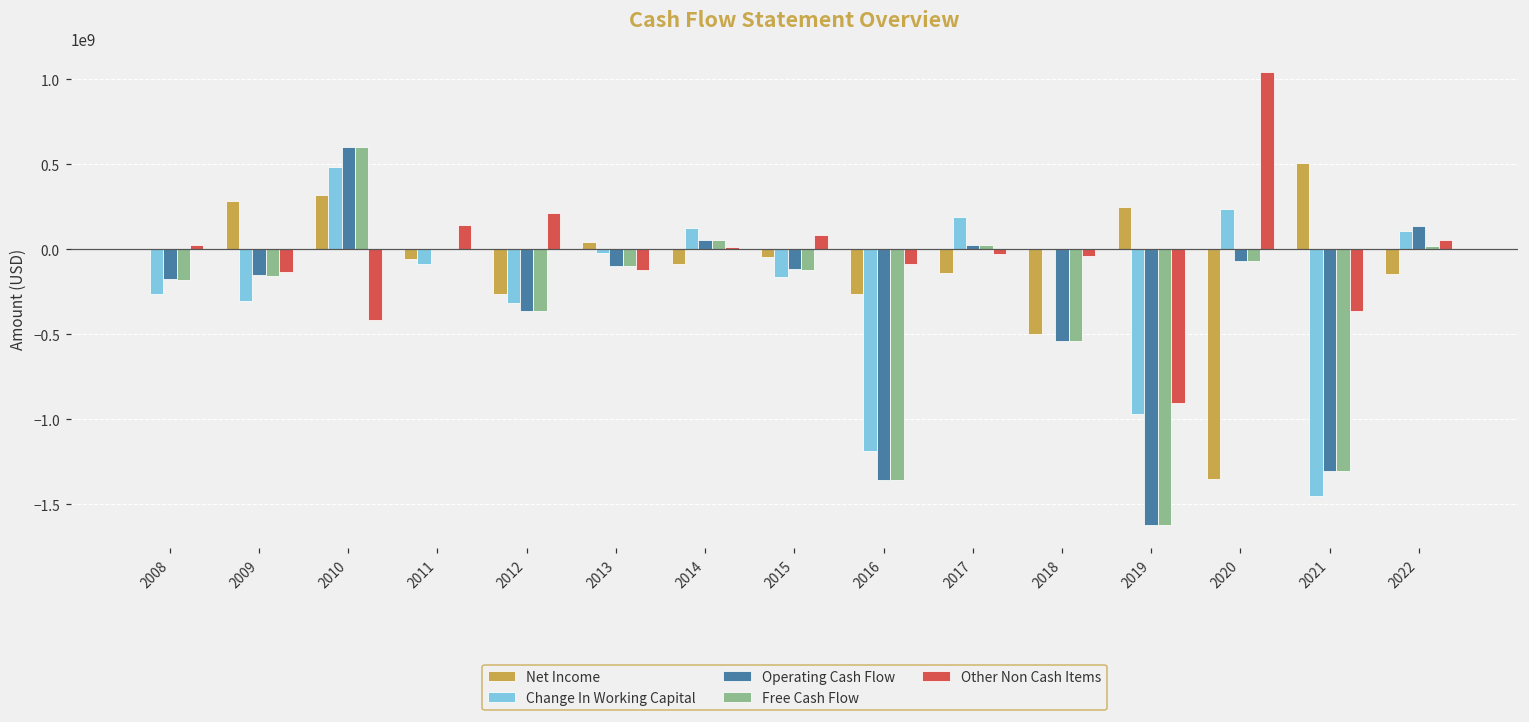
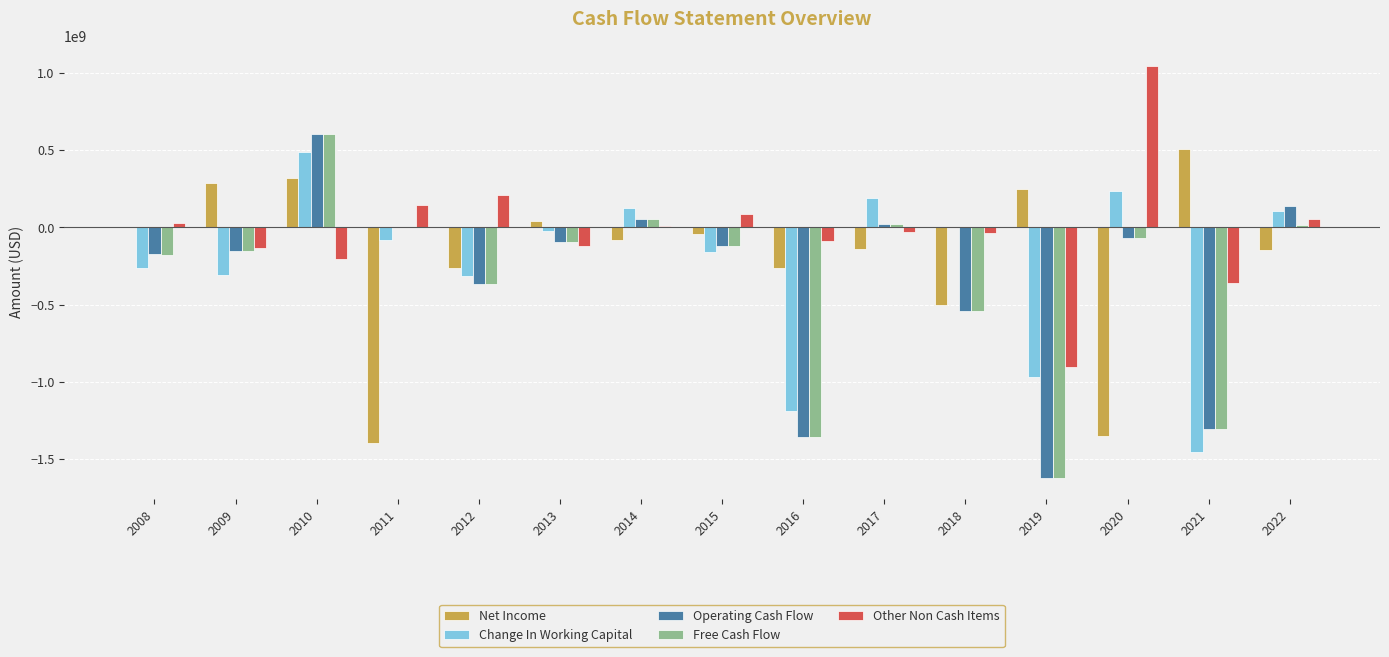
Other Non Cash Items, 2010: -410000000 -> -210000000
Net Income, 2011: -60000000 -> -1390000000
